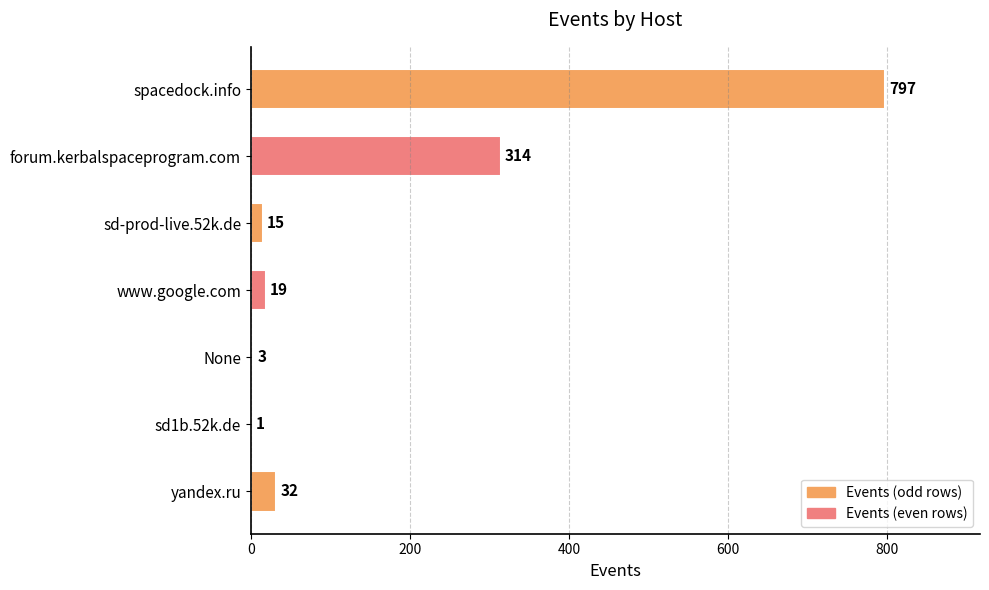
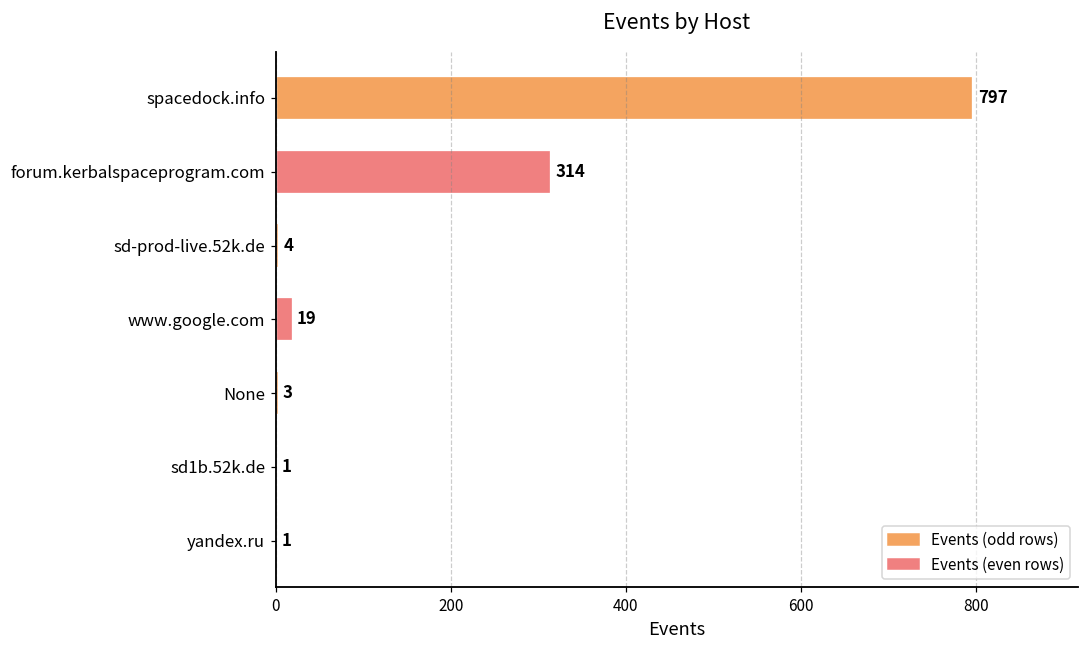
sd-prod-live.52k.de: 15 -> 4
yandex.ru: 32 -> 1
